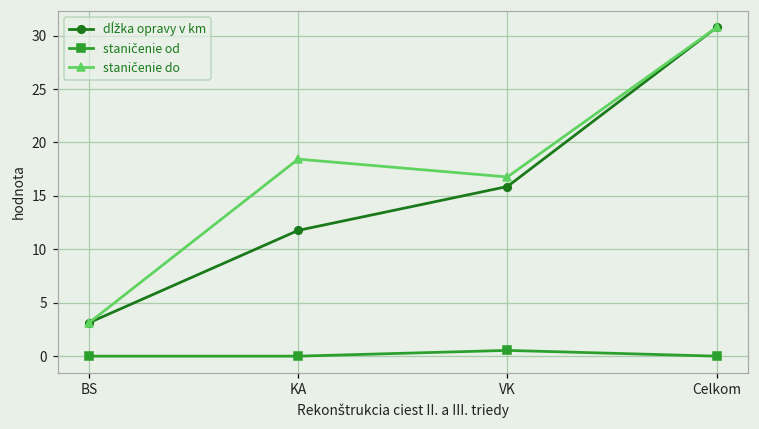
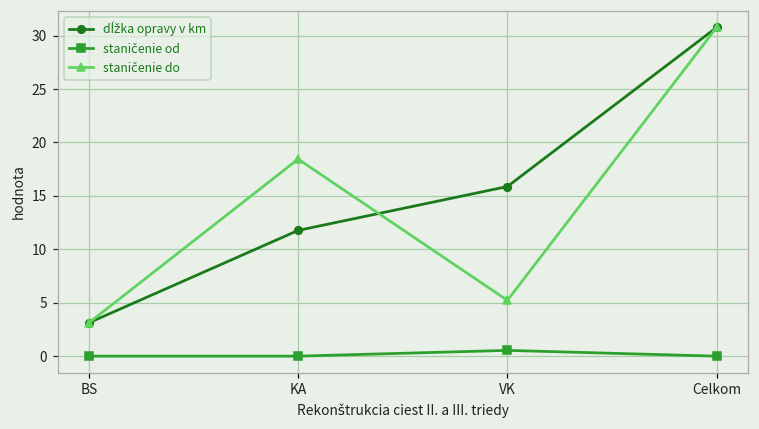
staničenie do, VK: 17 -> 5
